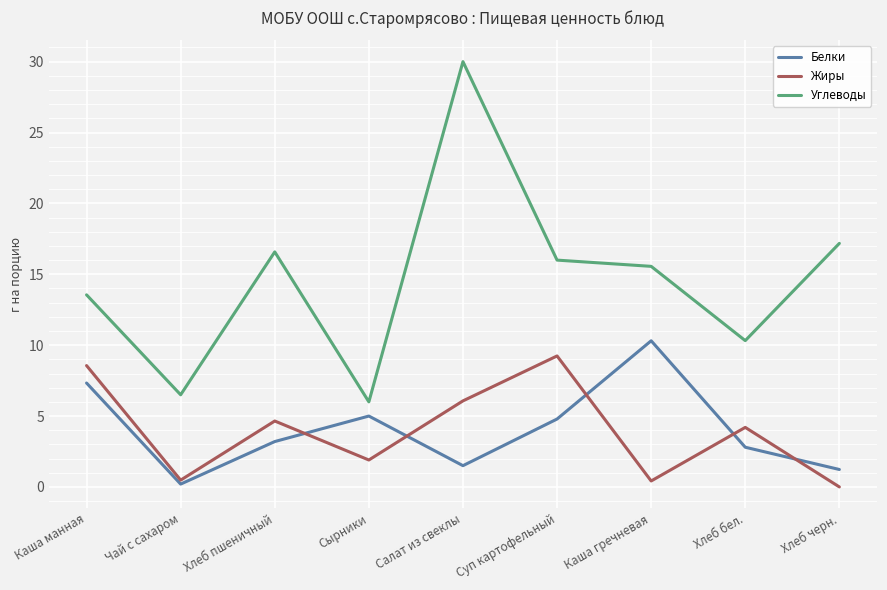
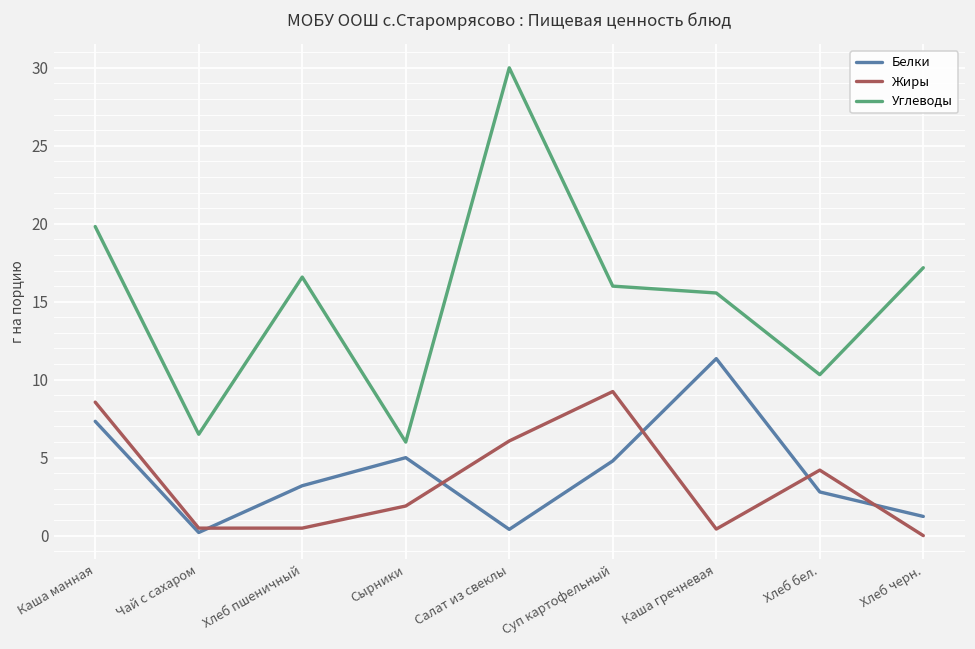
Углеводы, Каша манная: 13.6 -> 19.8
Жиры, Хлеб пшеничный: 4.7 -> 0.5
Белки, Салат из свеклы: 1.5 -> 0.4
Белки, Каша гречневая: 10.3 -> 11.4
